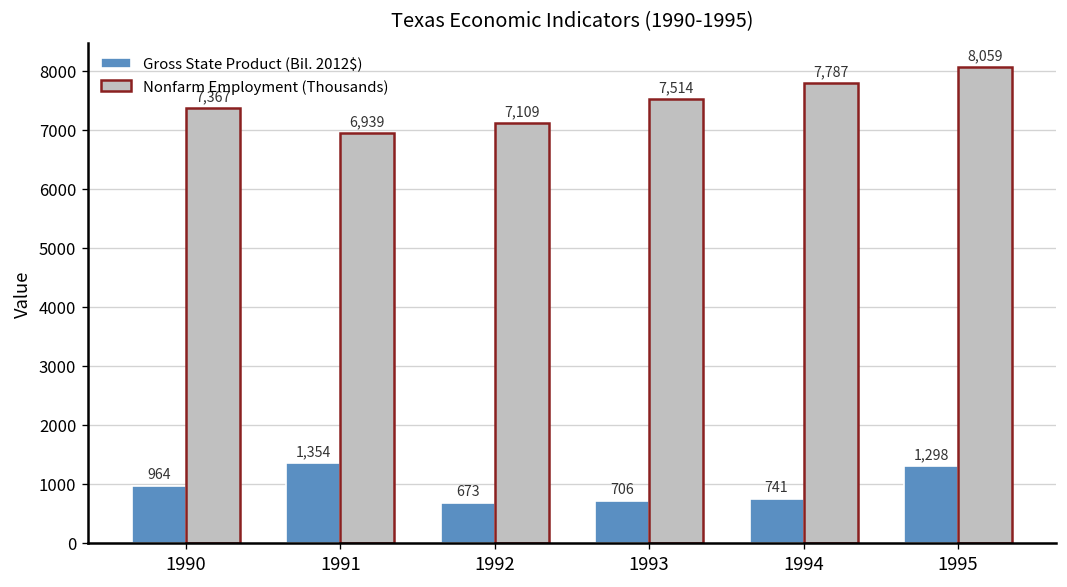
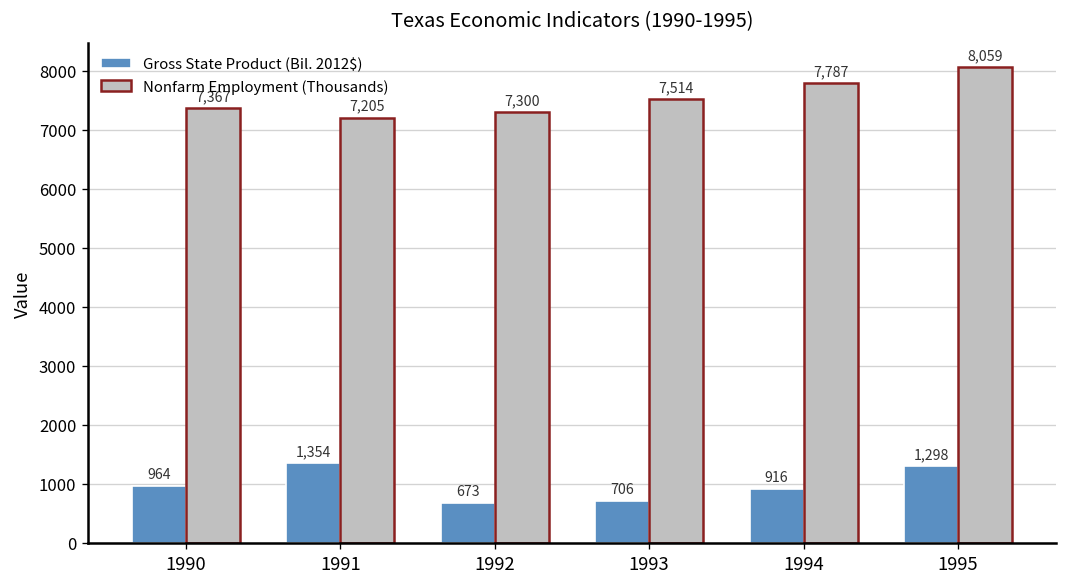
Nonfarm Employment (Thousands), 1991: 6,939 -> 7,205
Nonfarm Employment (Thousands), 1992: 7,109 -> 7,300
Gross State Product (Bil. 2012$), 1994: 741 -> 916
